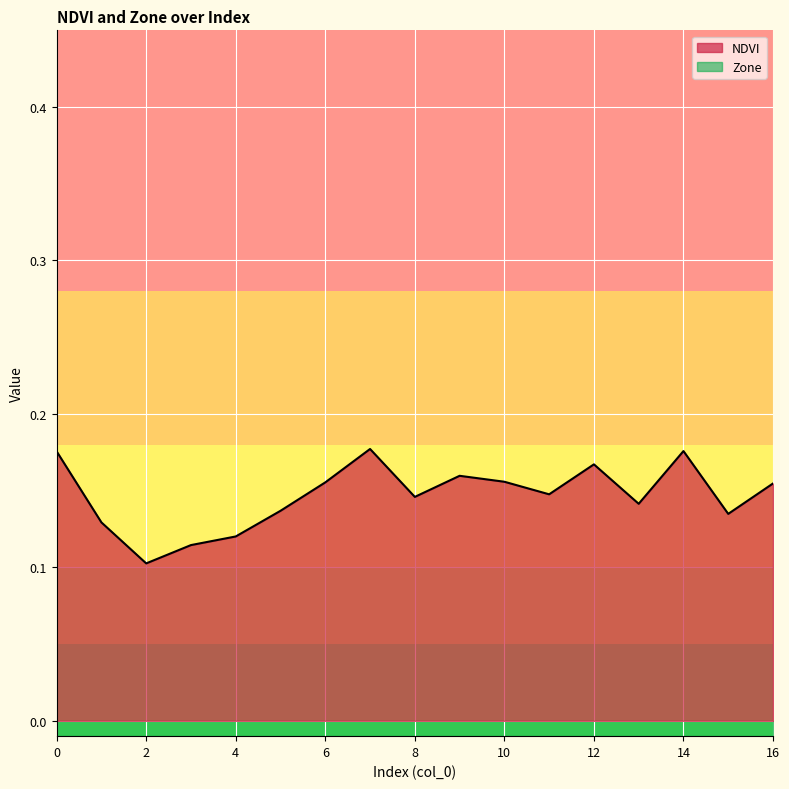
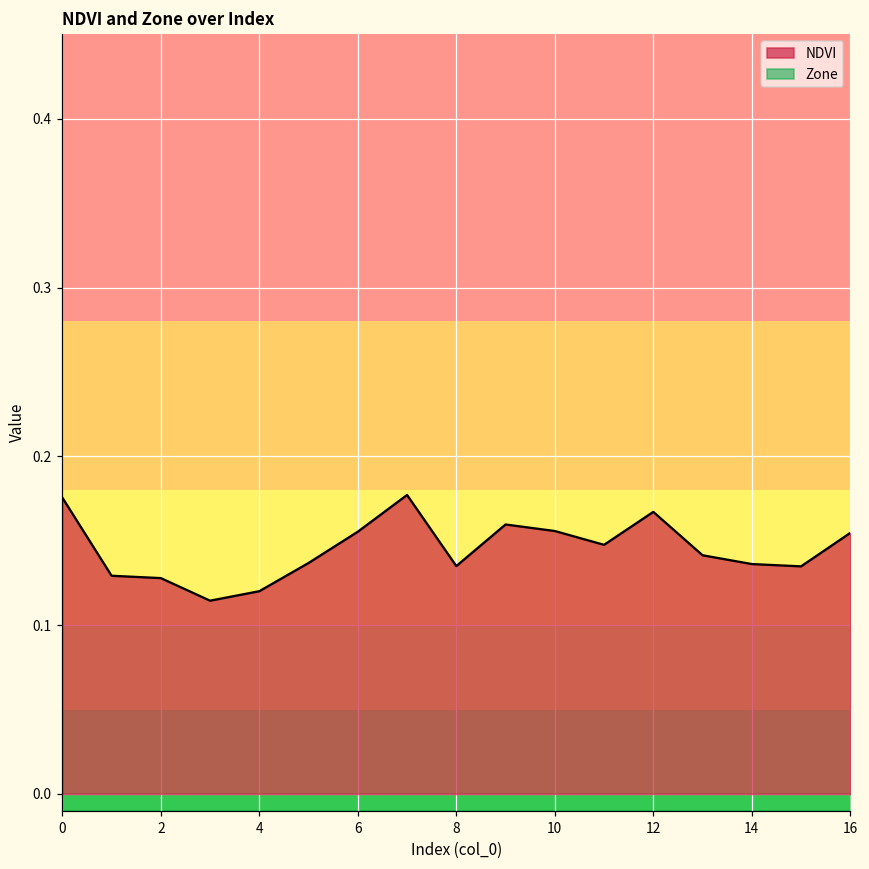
NDVI, 2: 0.103 -> 0.128
NDVI, 8: 0.146 -> 0.135
NDVI, 14: 0.176 -> 0.136
